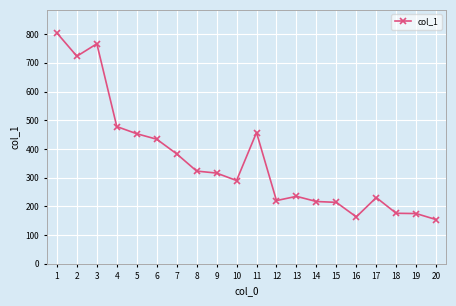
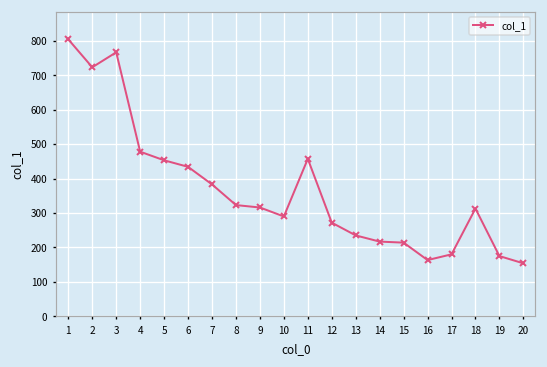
12: 220 -> 270
17: 230 -> 180
18: 180 -> 310
